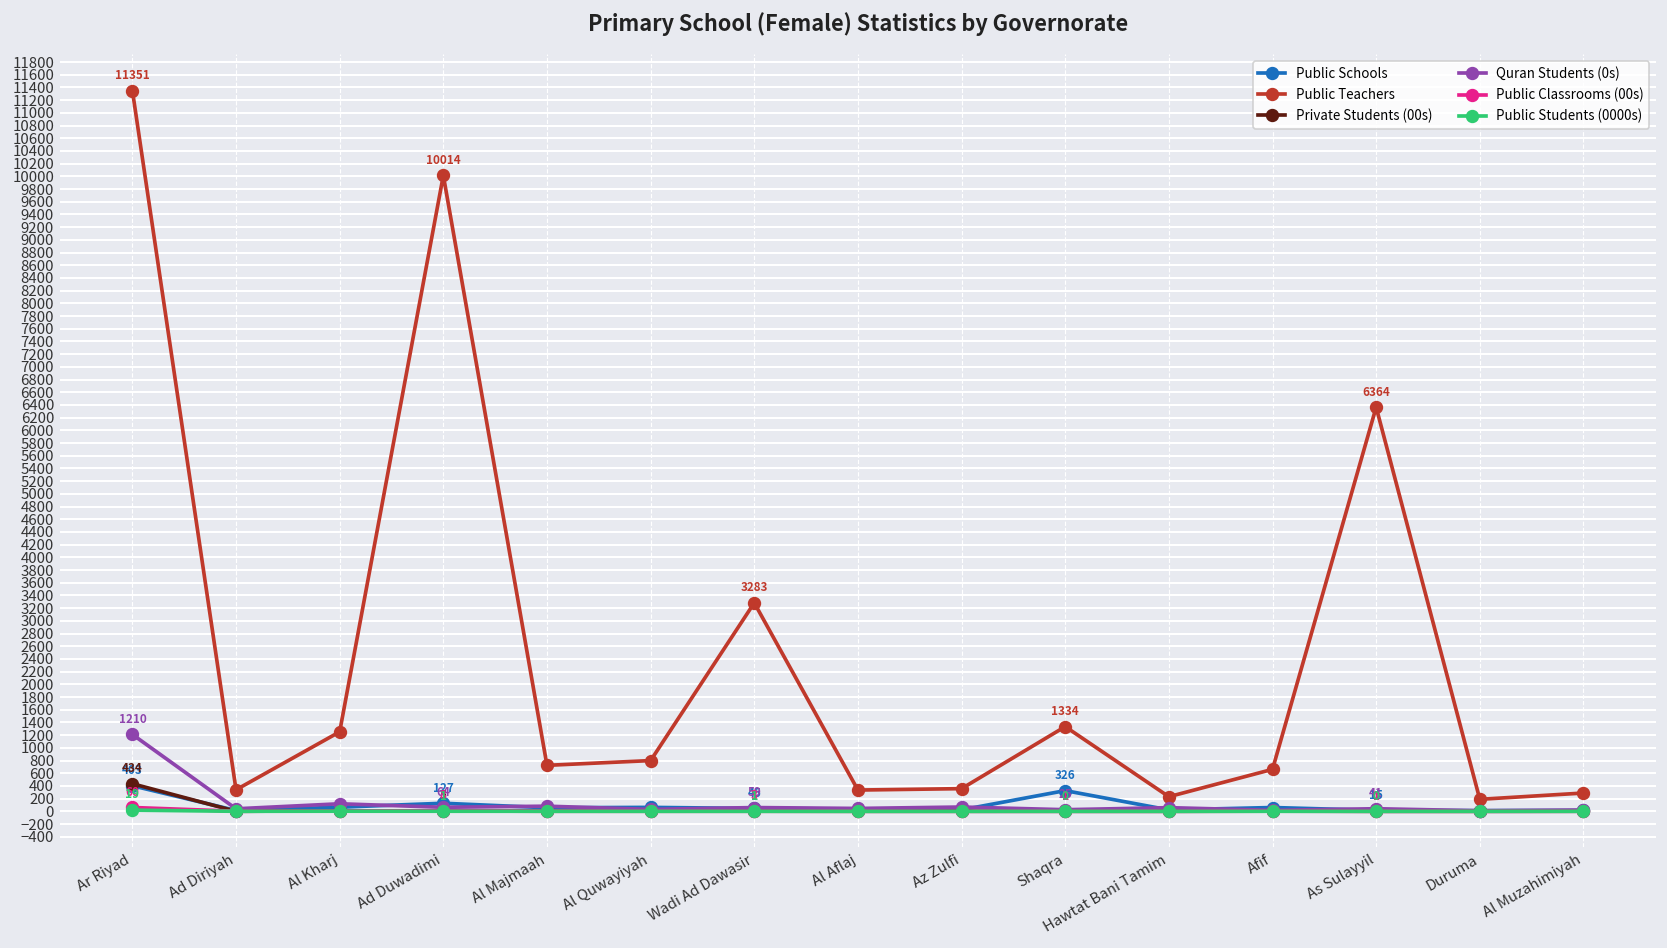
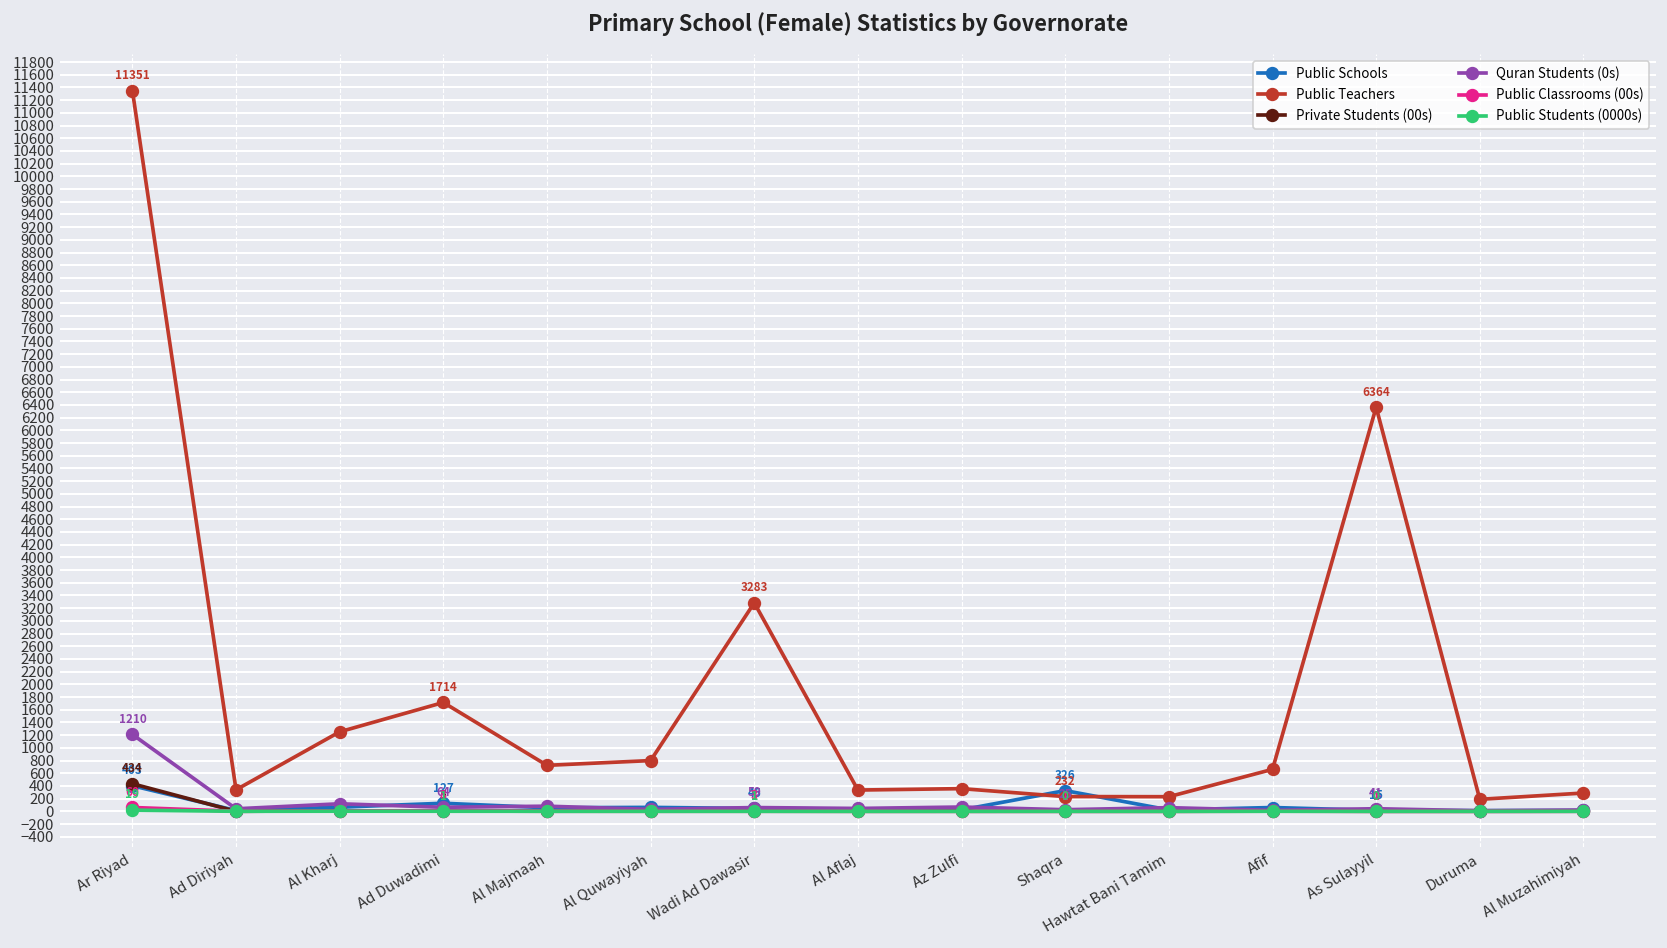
Public Teachers, Ad Duwadimi: 10014 -> 1714
Public Teachers, Shaqra: 1334 -> 232
